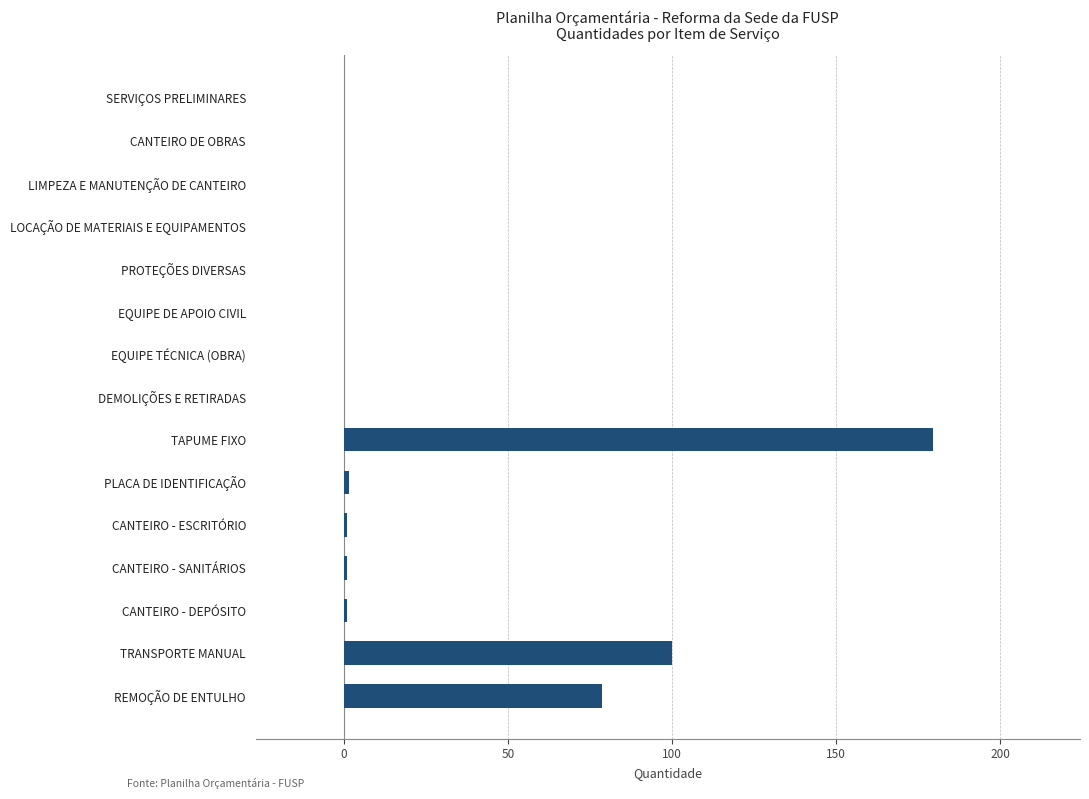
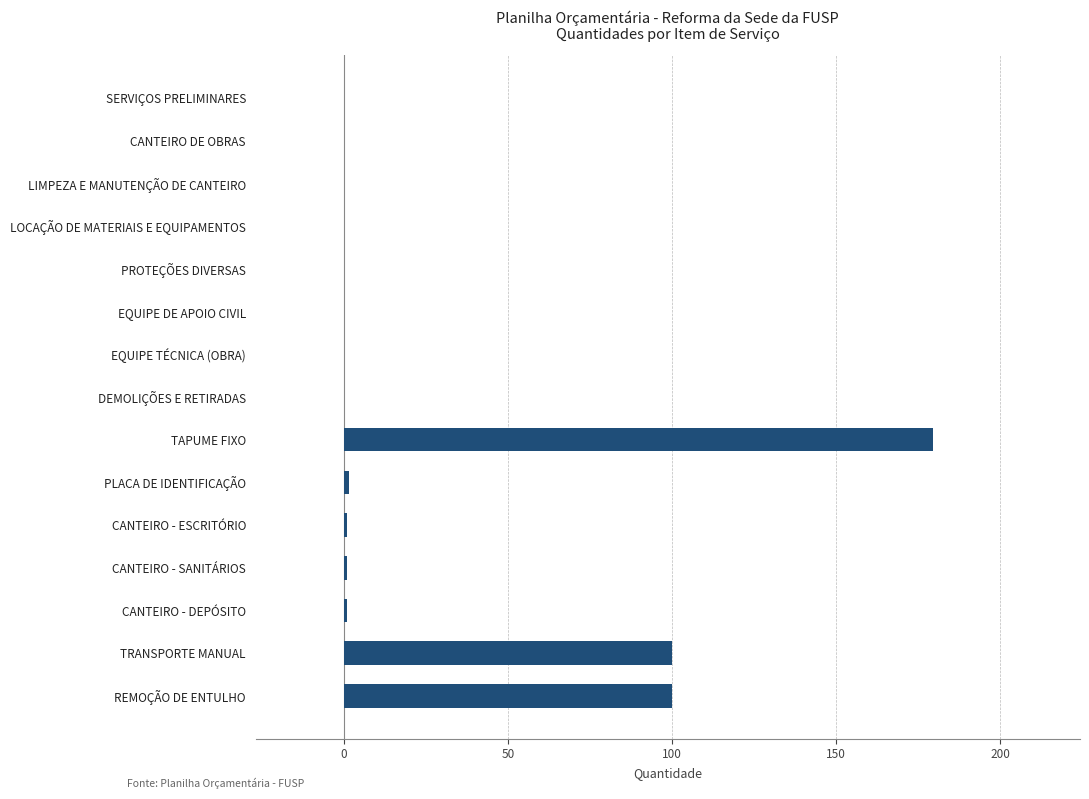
REMOÇÃO DE ENTULHO: 79 -> 100
